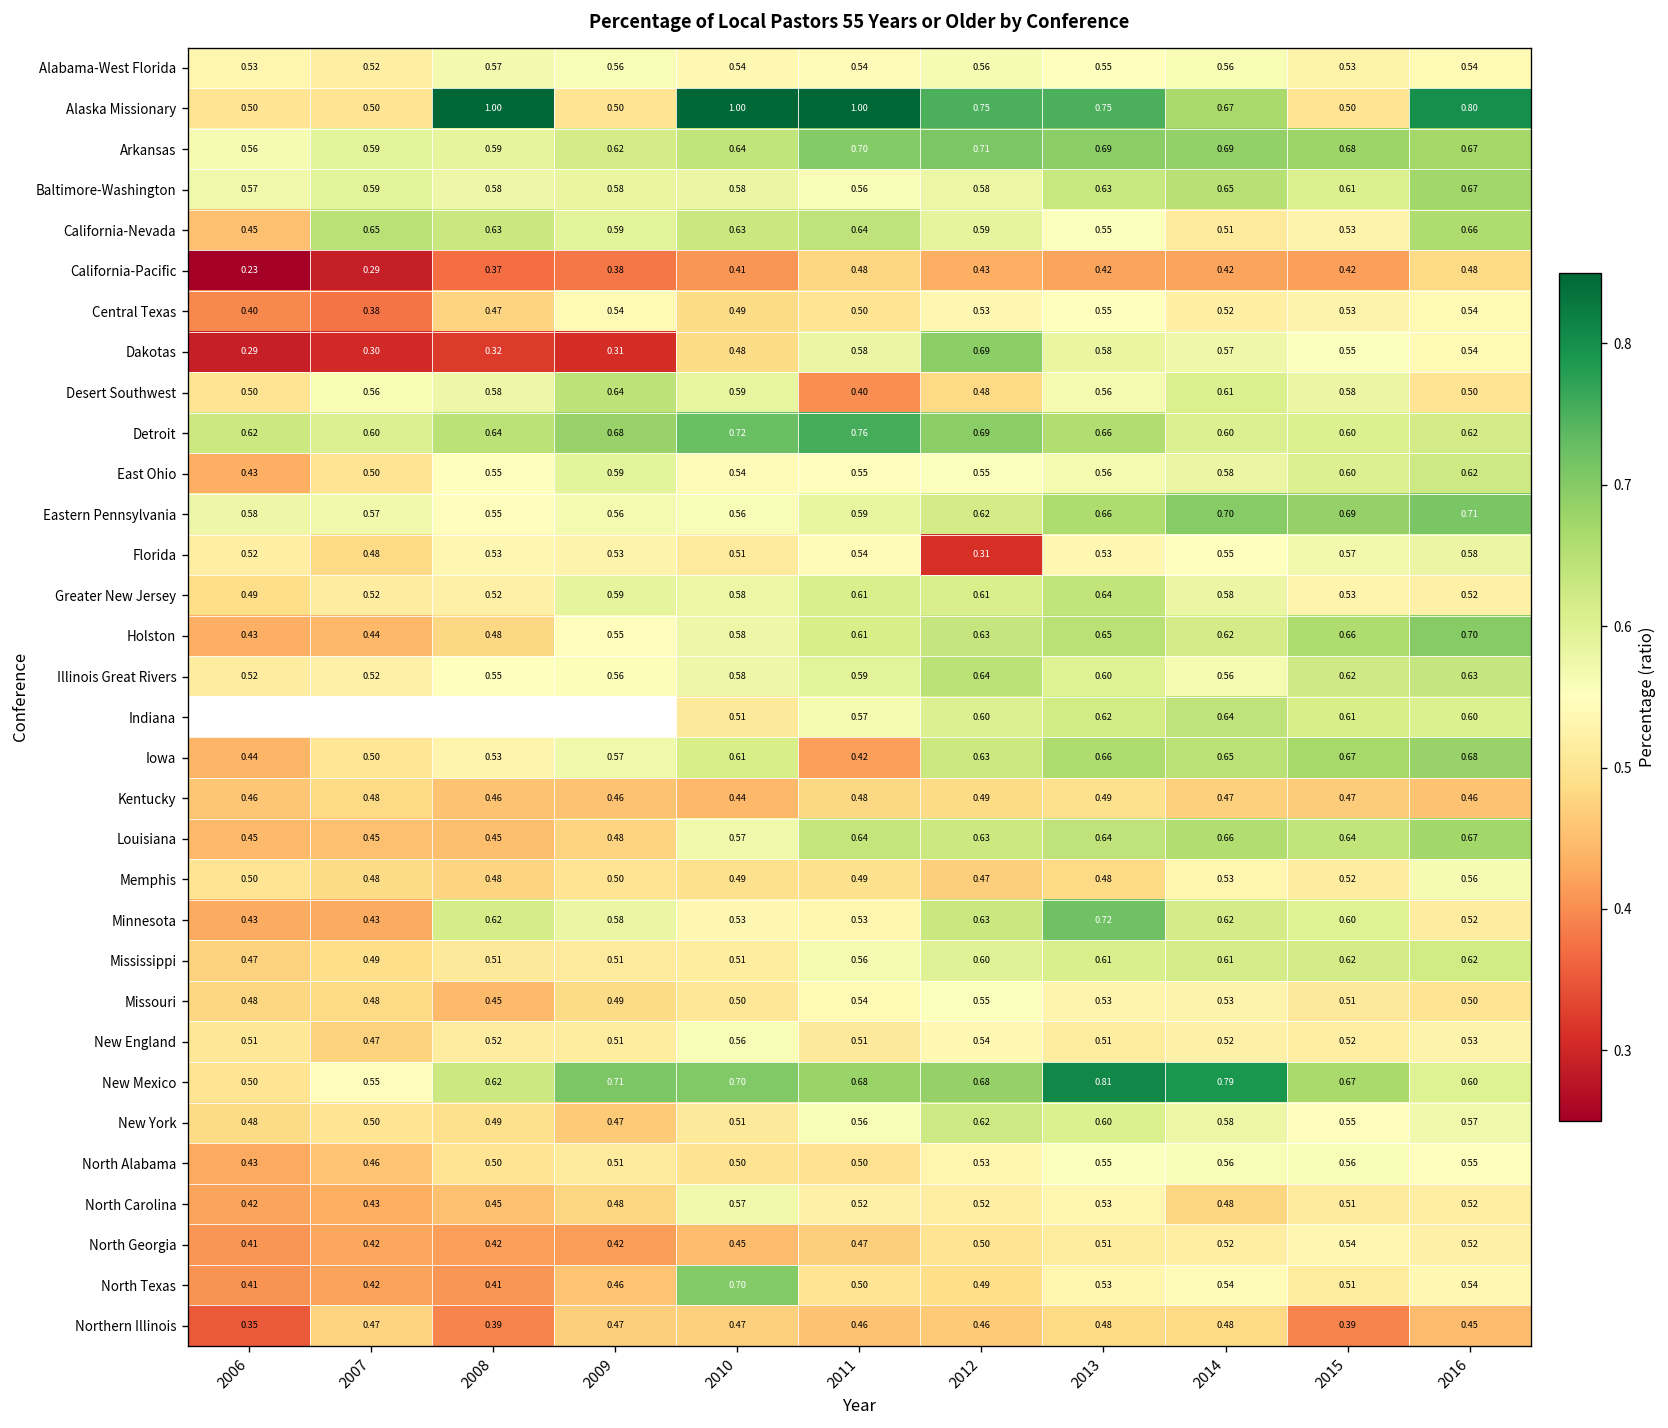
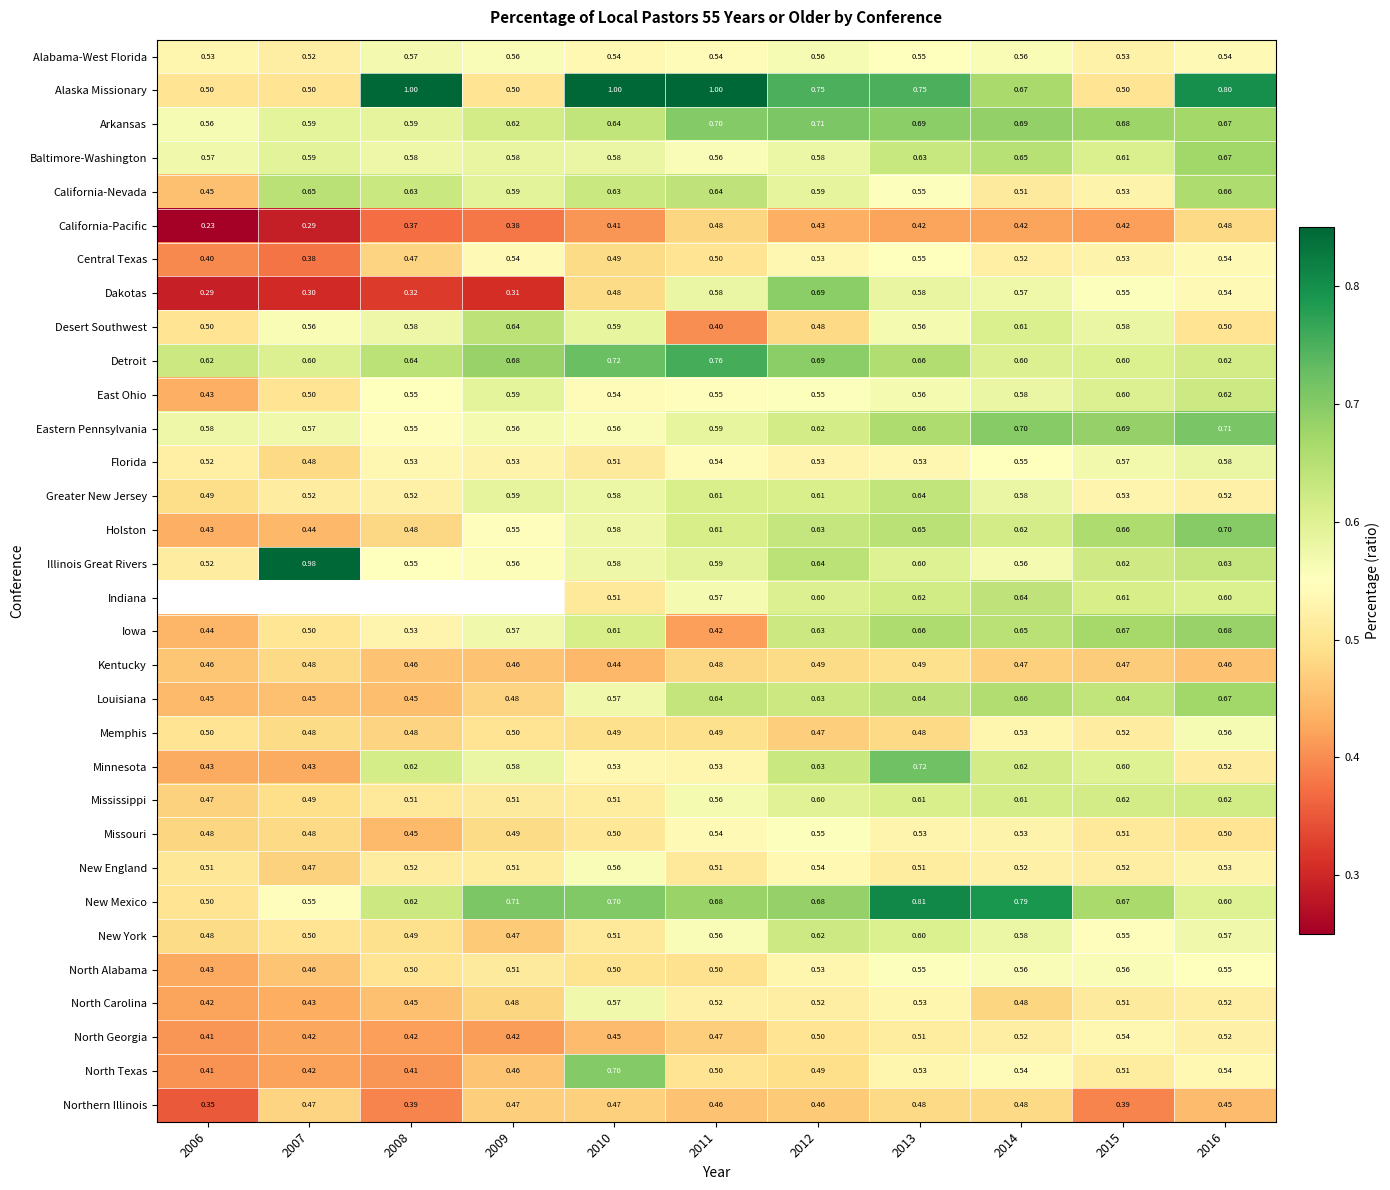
Florida, 2012: 0.31 -> 0.53
Illinois Great Rivers, 2007: 0.52 -> 0.98
